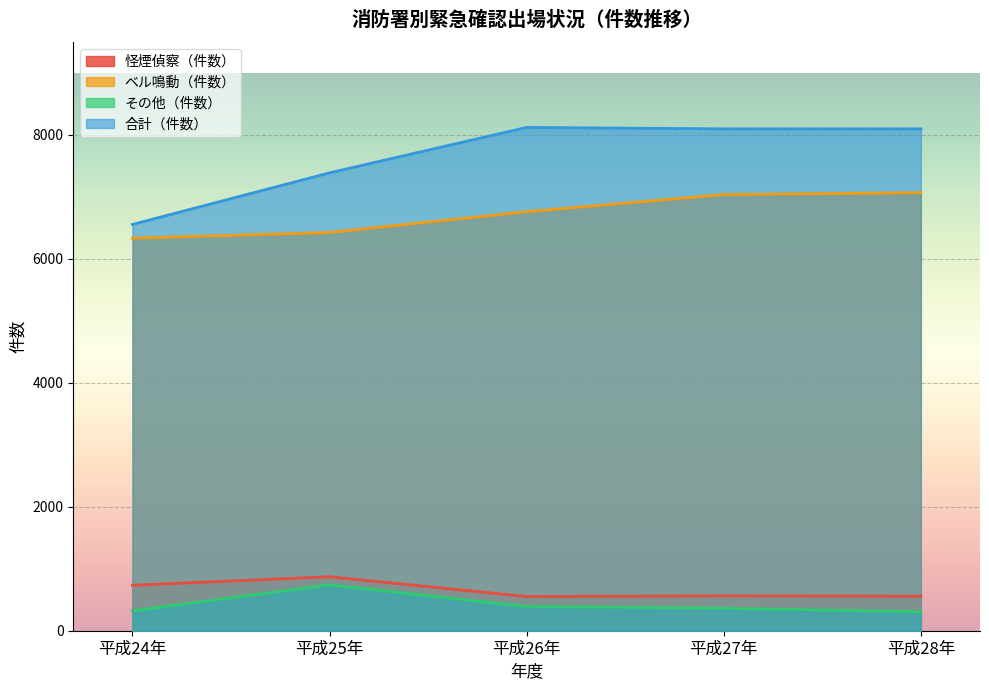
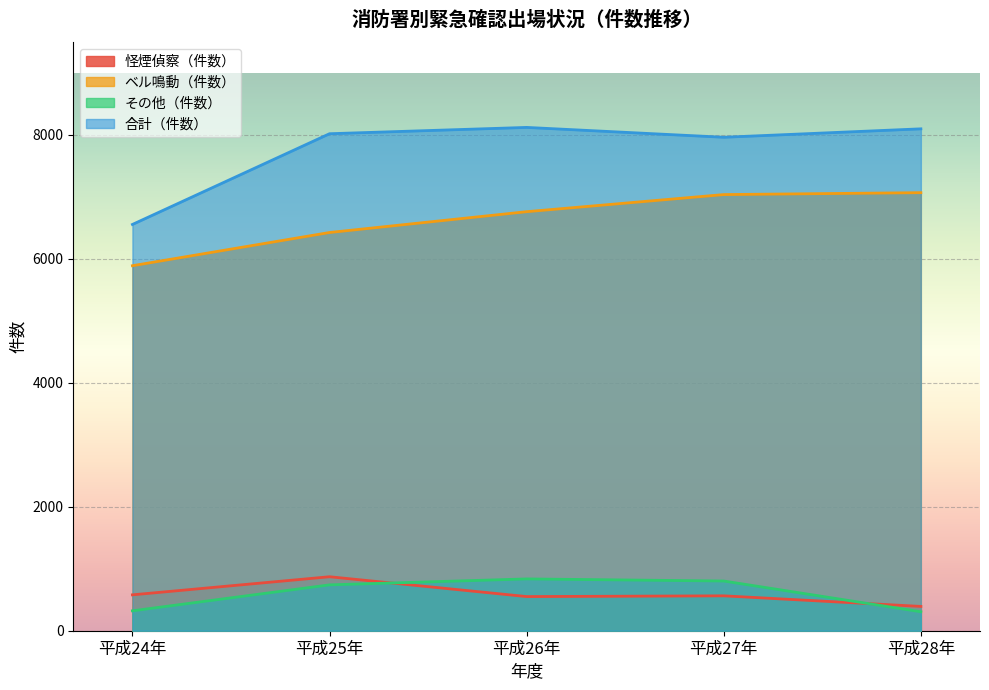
怪煙偵察（件数）, 平成24年: 700 -> 600
ベル鳴動（件数）, 平成24年: 6300 -> 5900
合計（件数）, 平成25年: 7400 -> 8000
その他（件数）, 平成26年: 400 -> 800
その他（件数）, 平成27年: 400 -> 800
合計（件数）, 平成27年: 8100 -> 8000
怪煙偵察（件数）, 平成28年: 600 -> 400
